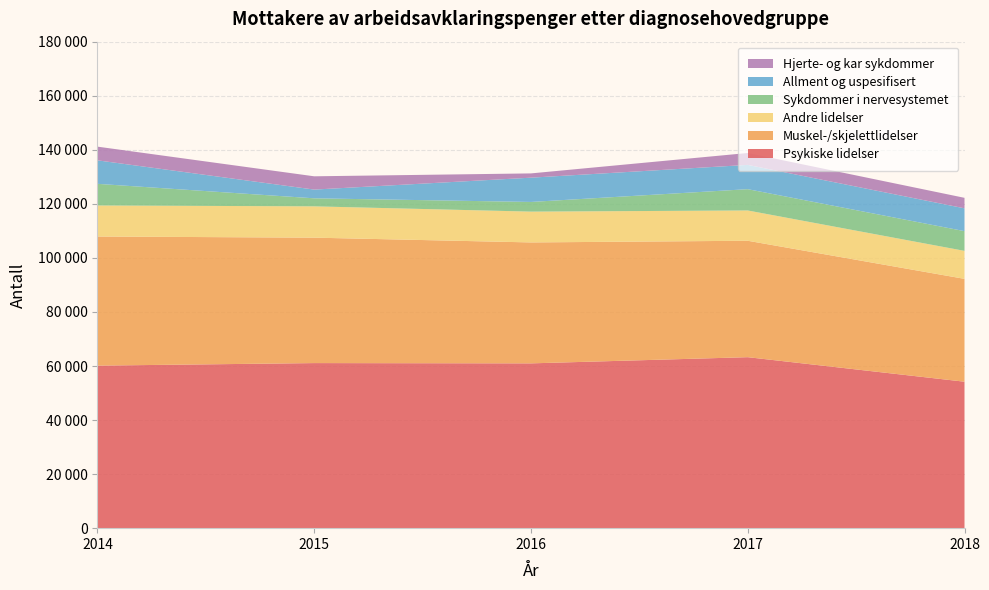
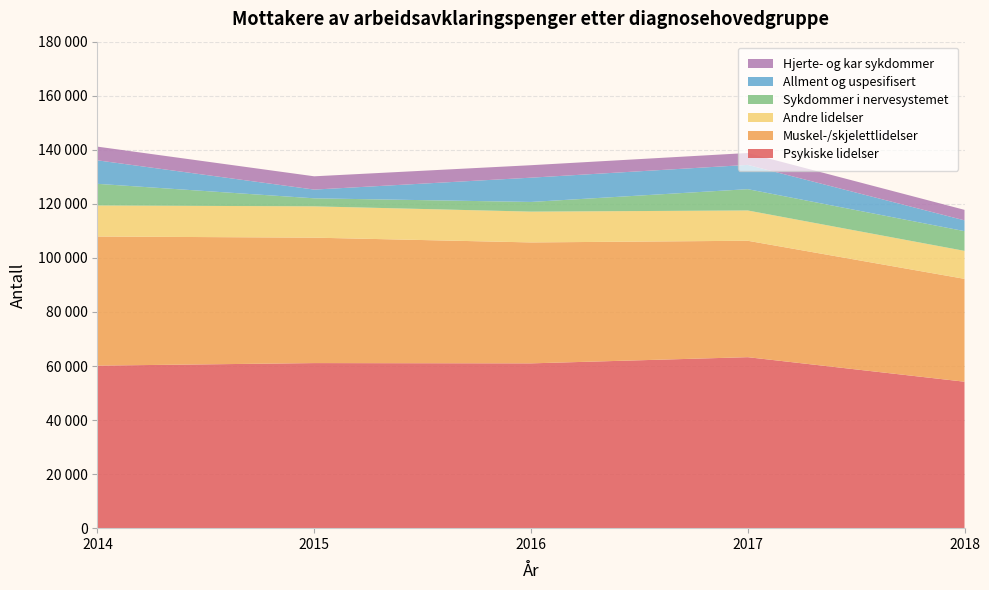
Hjerte- og kar sykdommer, 2016: 2000 -> 5000
Allment og uspesifisert, 2018: 8000 -> 4000
